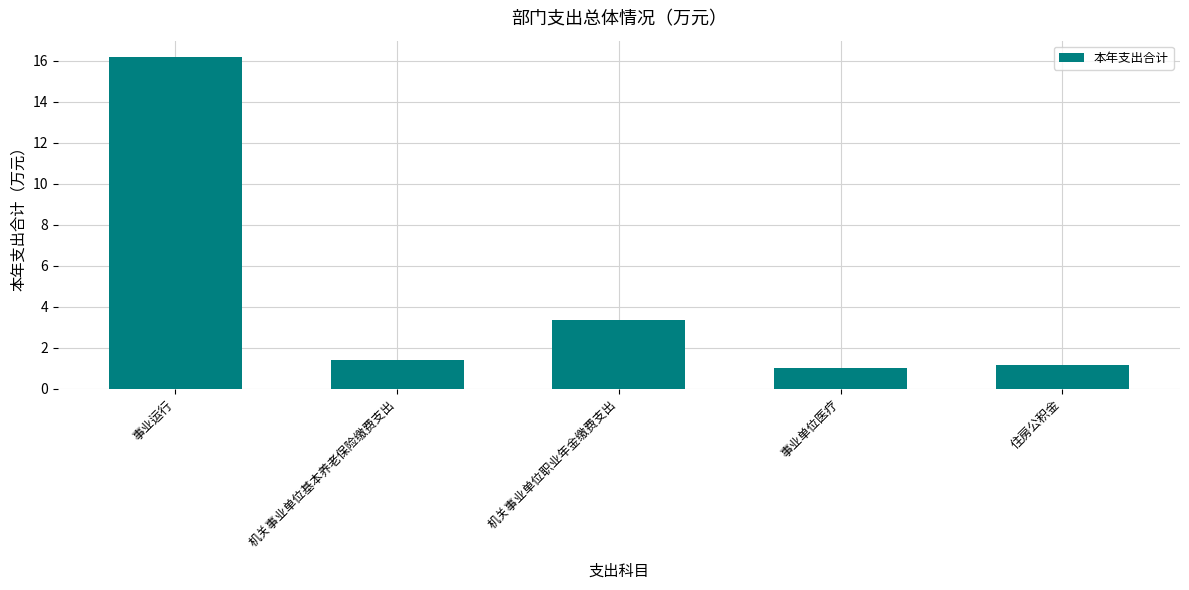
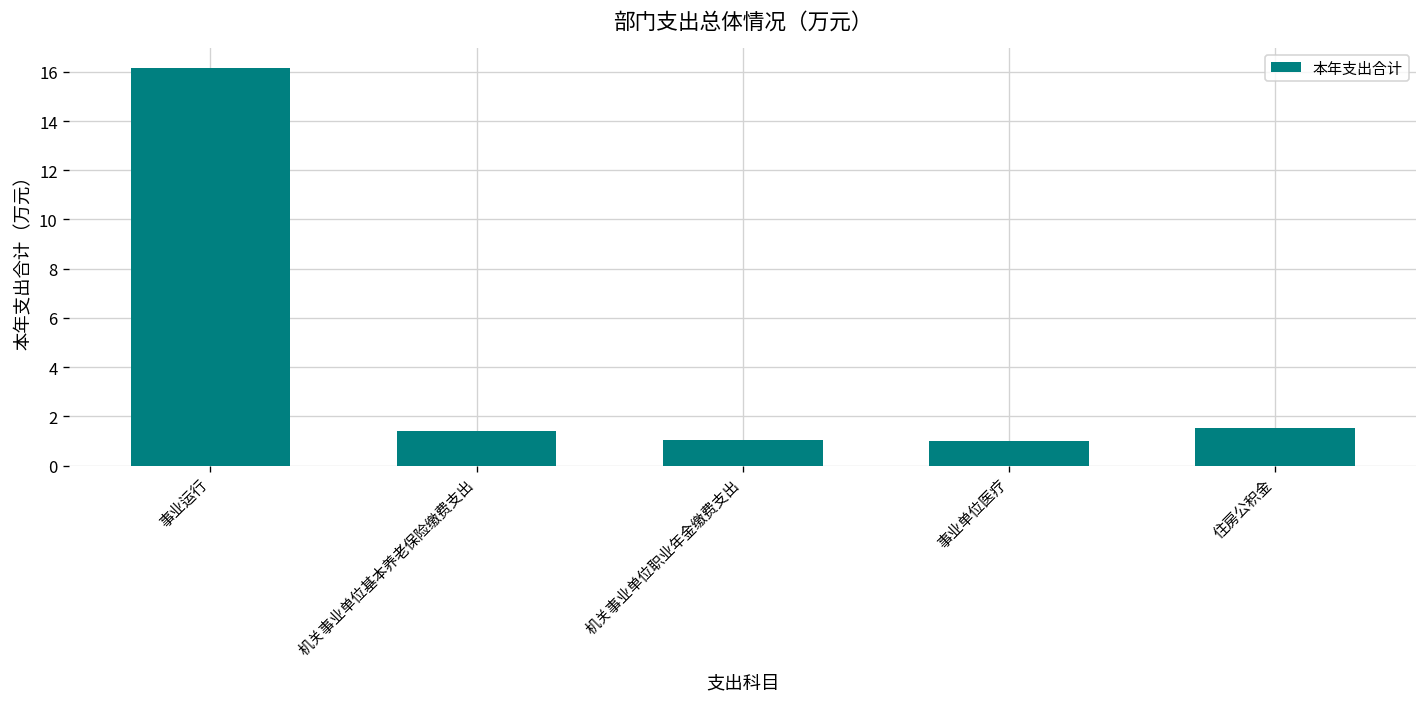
机关事业单位职业年金缴费支出: 3.3 -> 1.0
住房公积金: 1.1 -> 1.5
